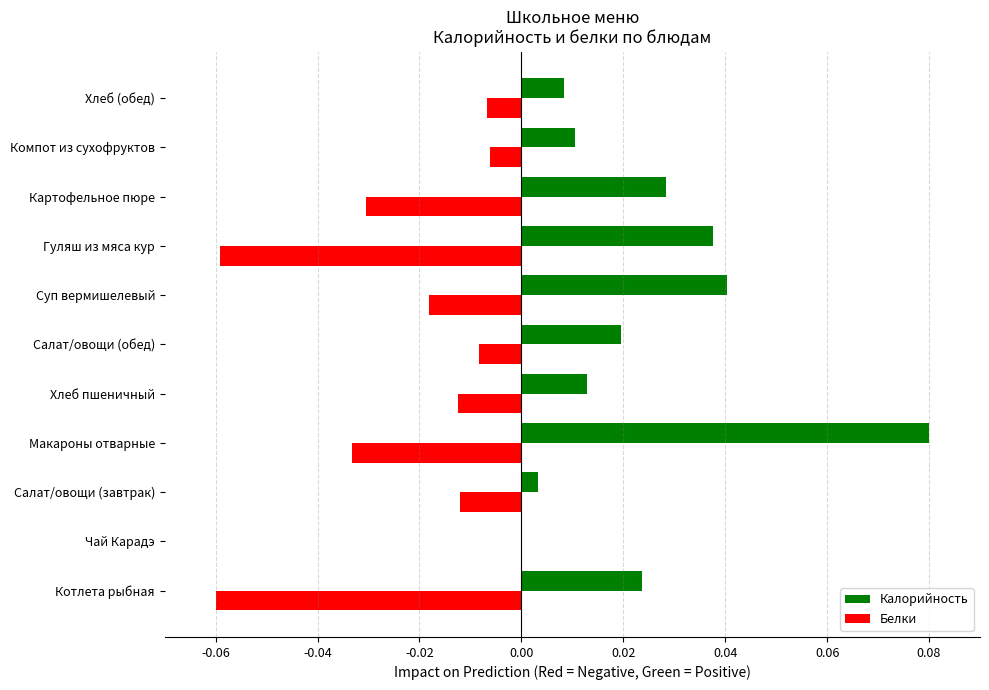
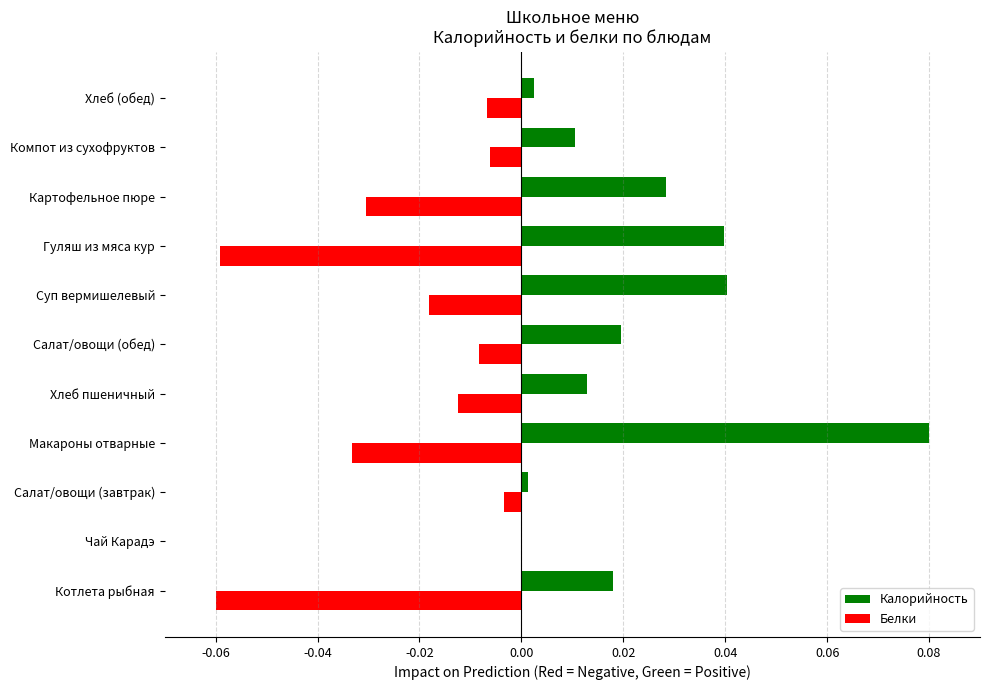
Калорийность, Хлеб (обед): 0.008 -> 0.003
Калорийность, Гуляш из мяса кур: 0.038 -> 0.040
Калорийность, Салат/овощи (завтрак): 0.003 -> 0.001
Белки, Салат/овощи (завтрак): -0.012 -> -0.003
Калорийность, Котлета рыбная: 0.024 -> 0.018
